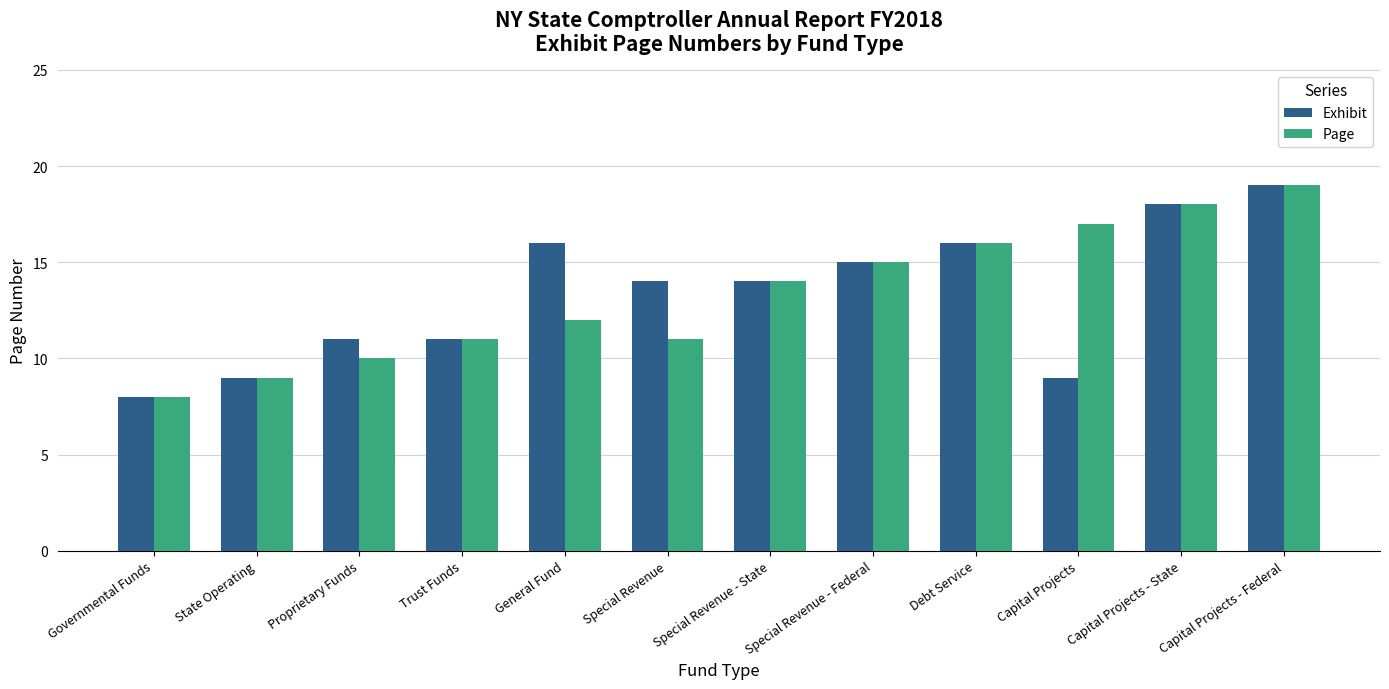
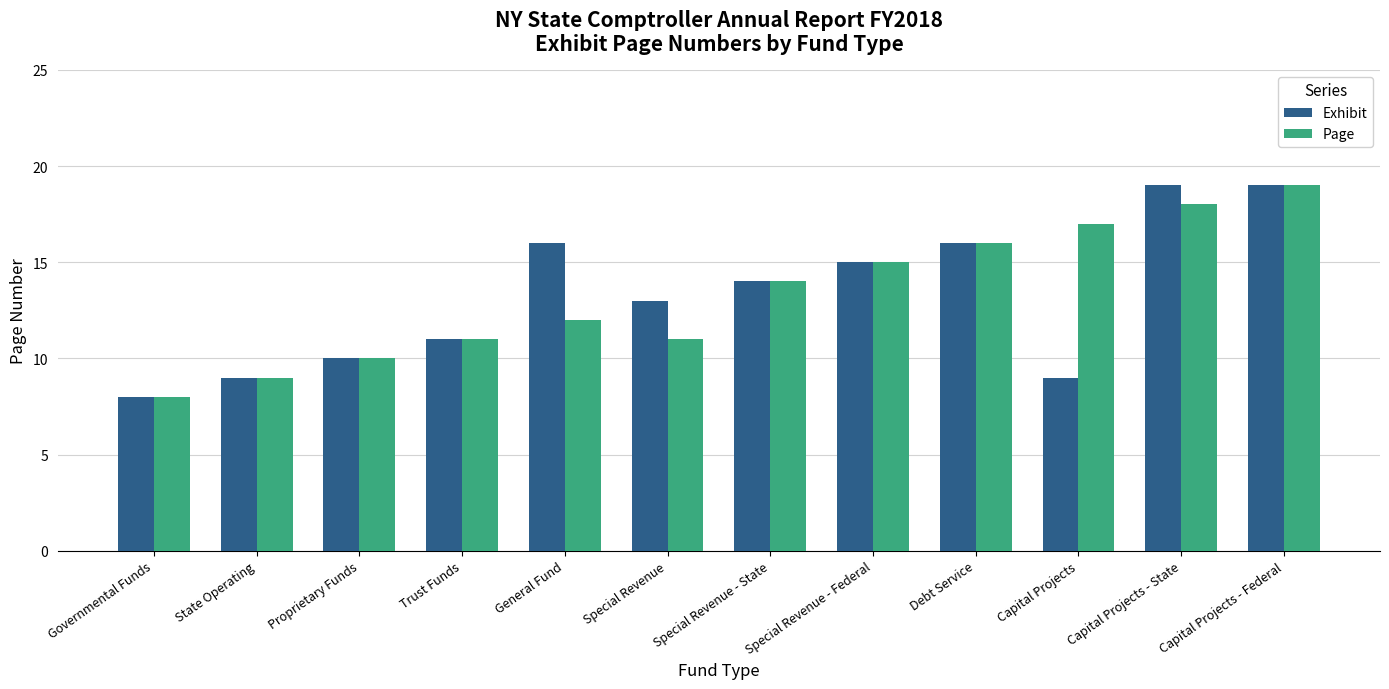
Exhibit, Proprietary Funds: 11 -> 10
Exhibit, Special Revenue: 14 -> 13
Exhibit, Capital Projects - State: 18 -> 19
